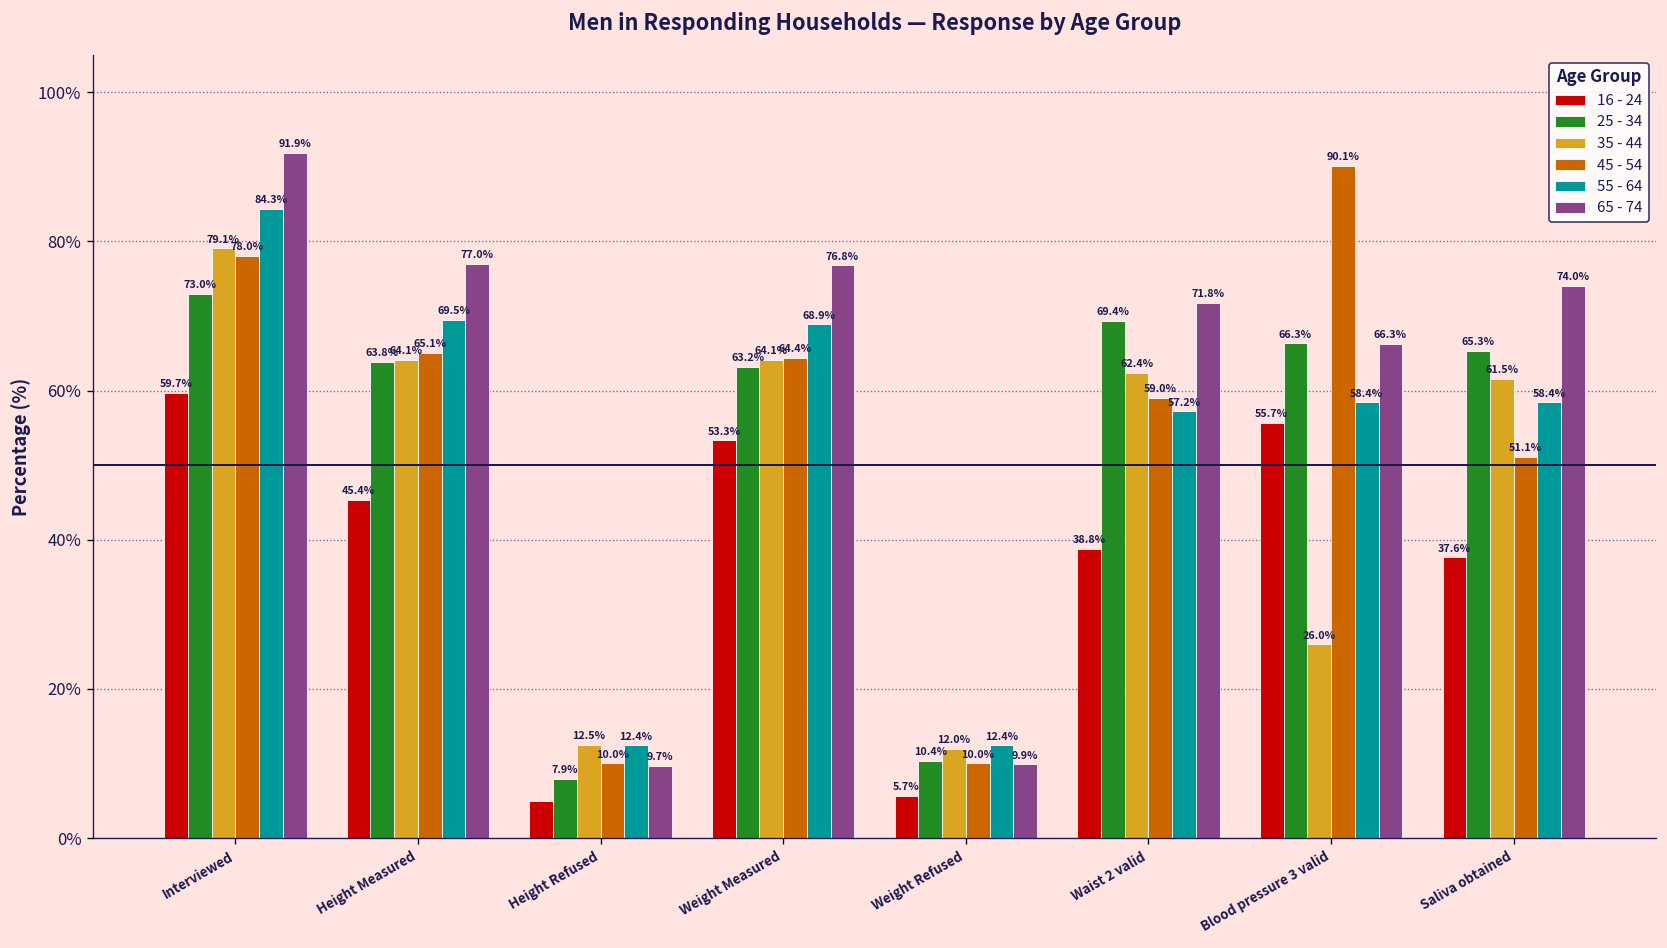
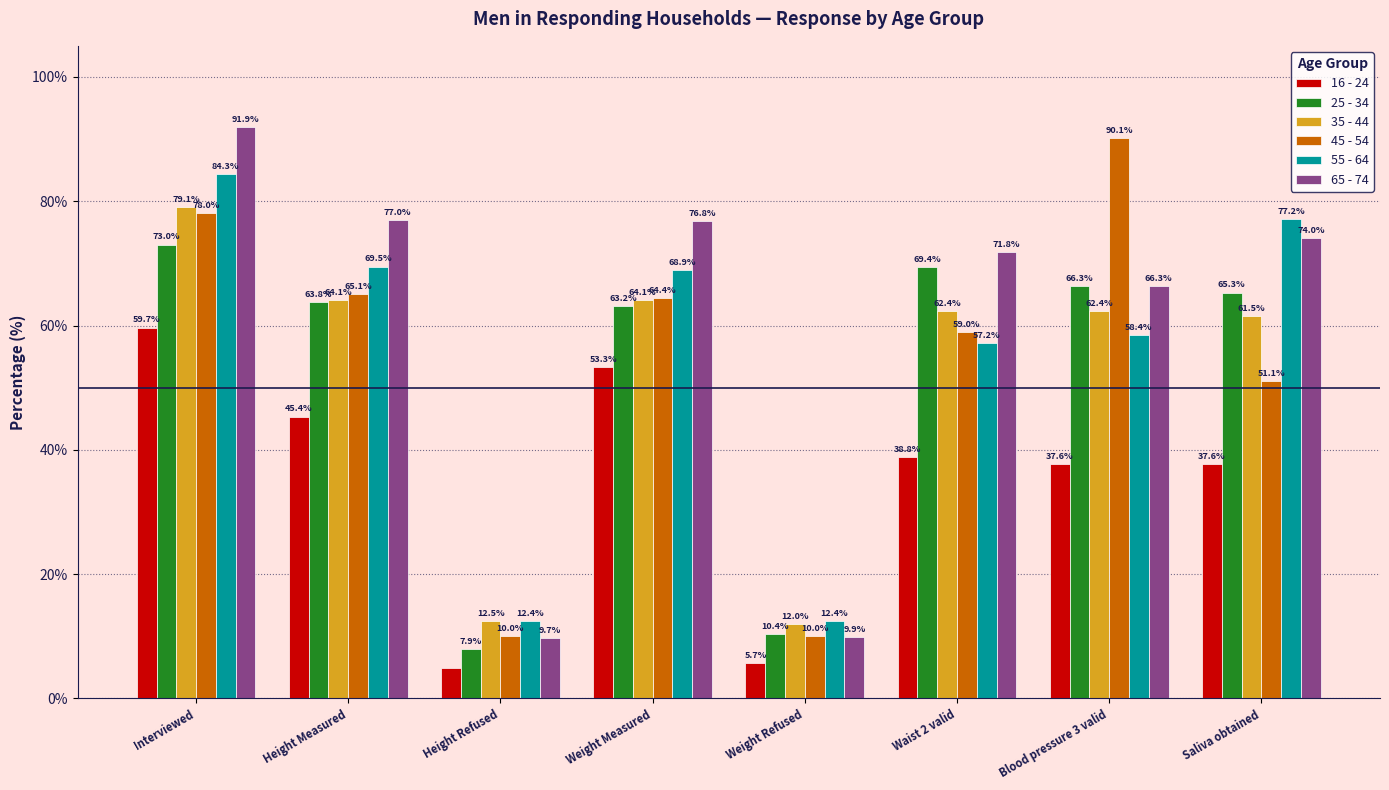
16 - 24, Blood pressure 3 valid: 55.7% -> 37.6%
35 - 44, Blood pressure 3 valid: 26.0% -> 62.4%
55 - 64, Saliva obtained: 58.4% -> 77.2%
